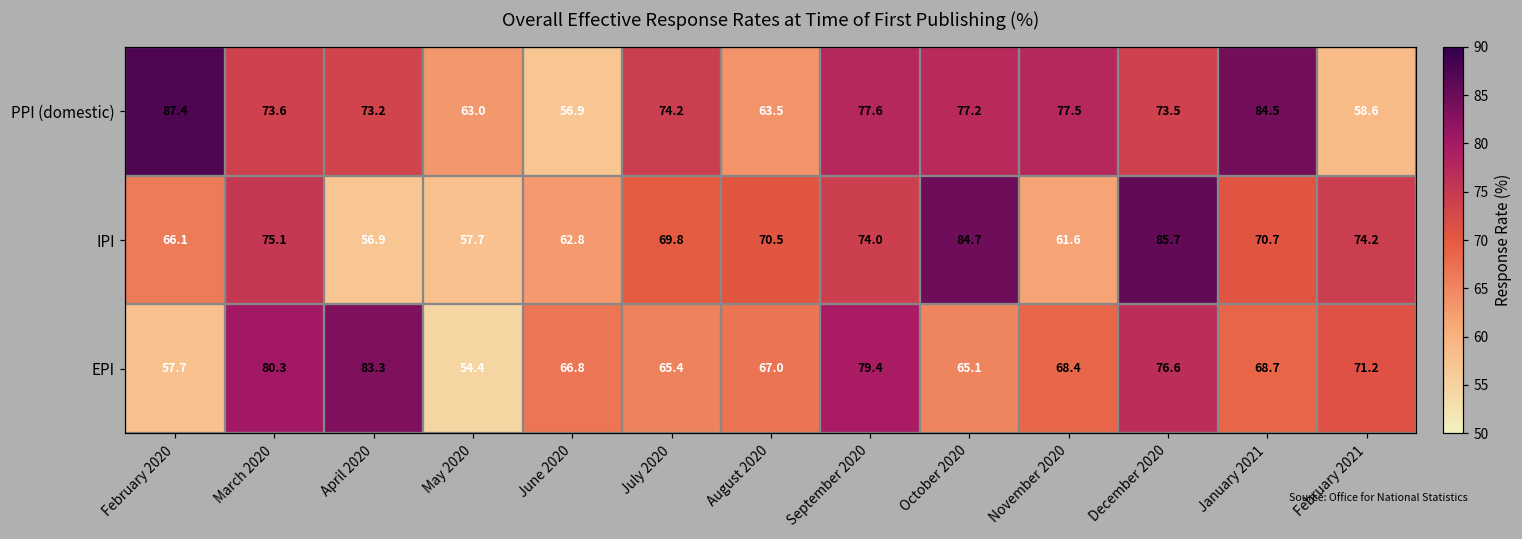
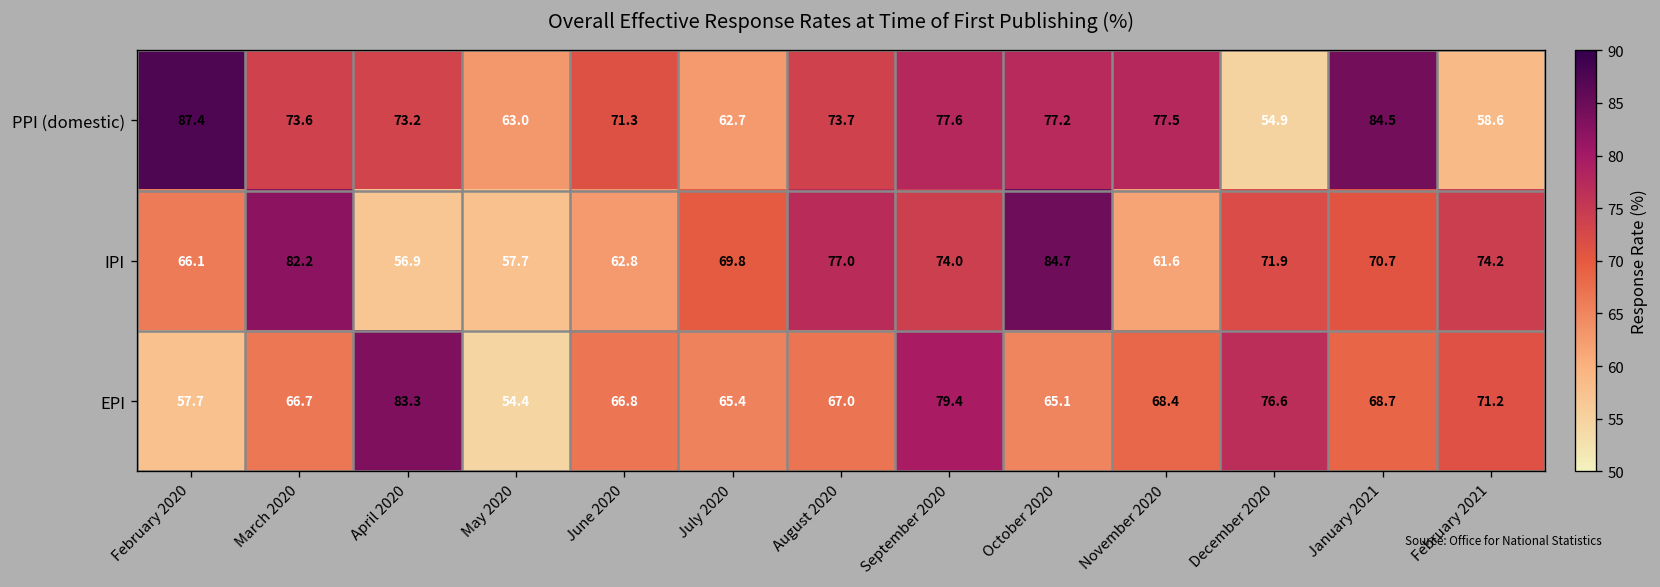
PPI (domestic), June 2020: 56.9 -> 71.3
PPI (domestic), July 2020: 74.2 -> 62.7
PPI (domestic), August 2020: 63.5 -> 73.7
PPI (domestic), December 2020: 73.5 -> 54.9
IPI, March 2020: 75.1 -> 82.2
IPI, August 2020: 70.5 -> 77.0
IPI, December 2020: 85.7 -> 71.9
EPI, March 2020: 80.3 -> 66.7
